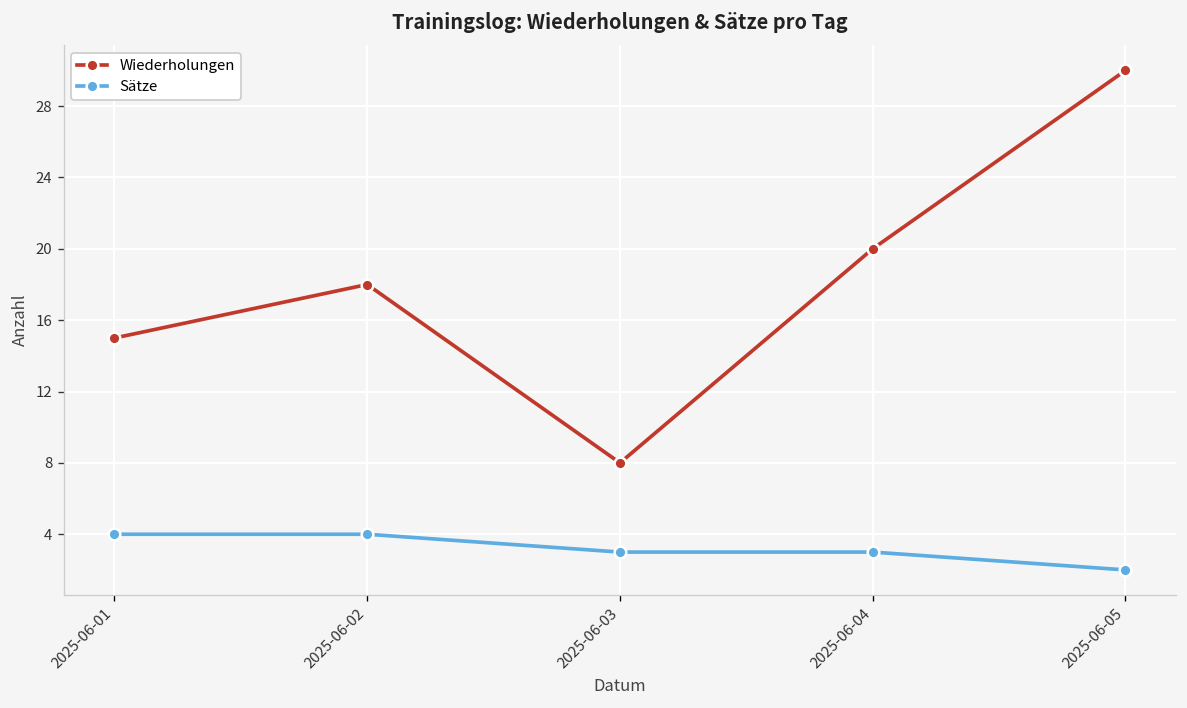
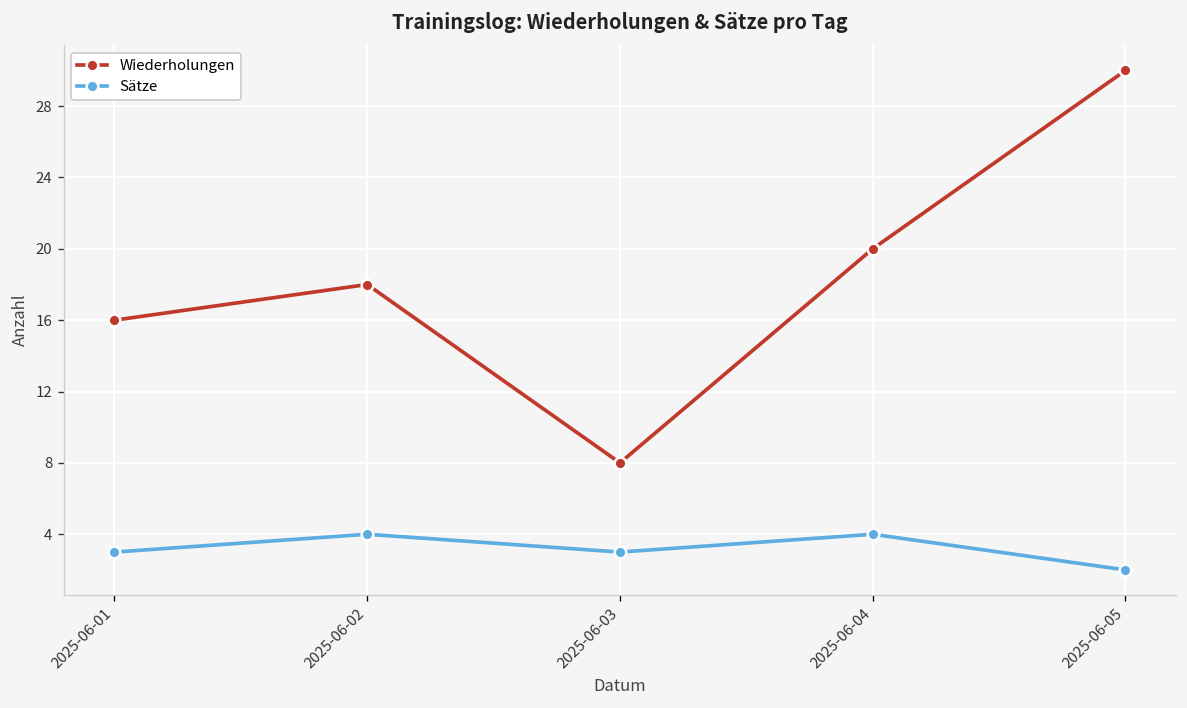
Wiederholungen, 2025-06-01: 15 -> 16
Sätze, 2025-06-01: 4 -> 3
Sätze, 2025-06-04: 3 -> 4
